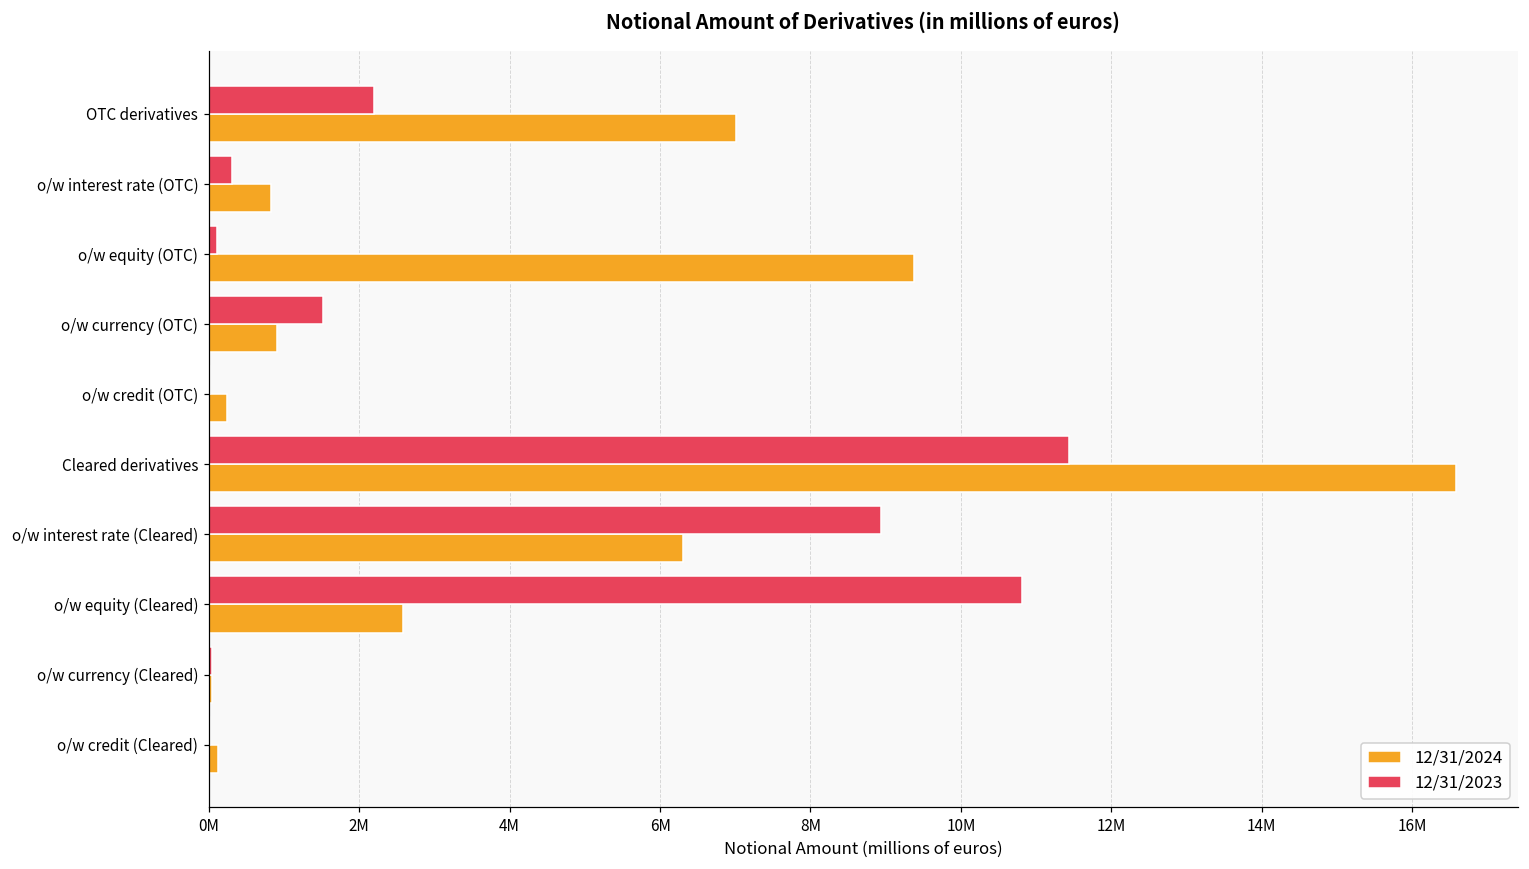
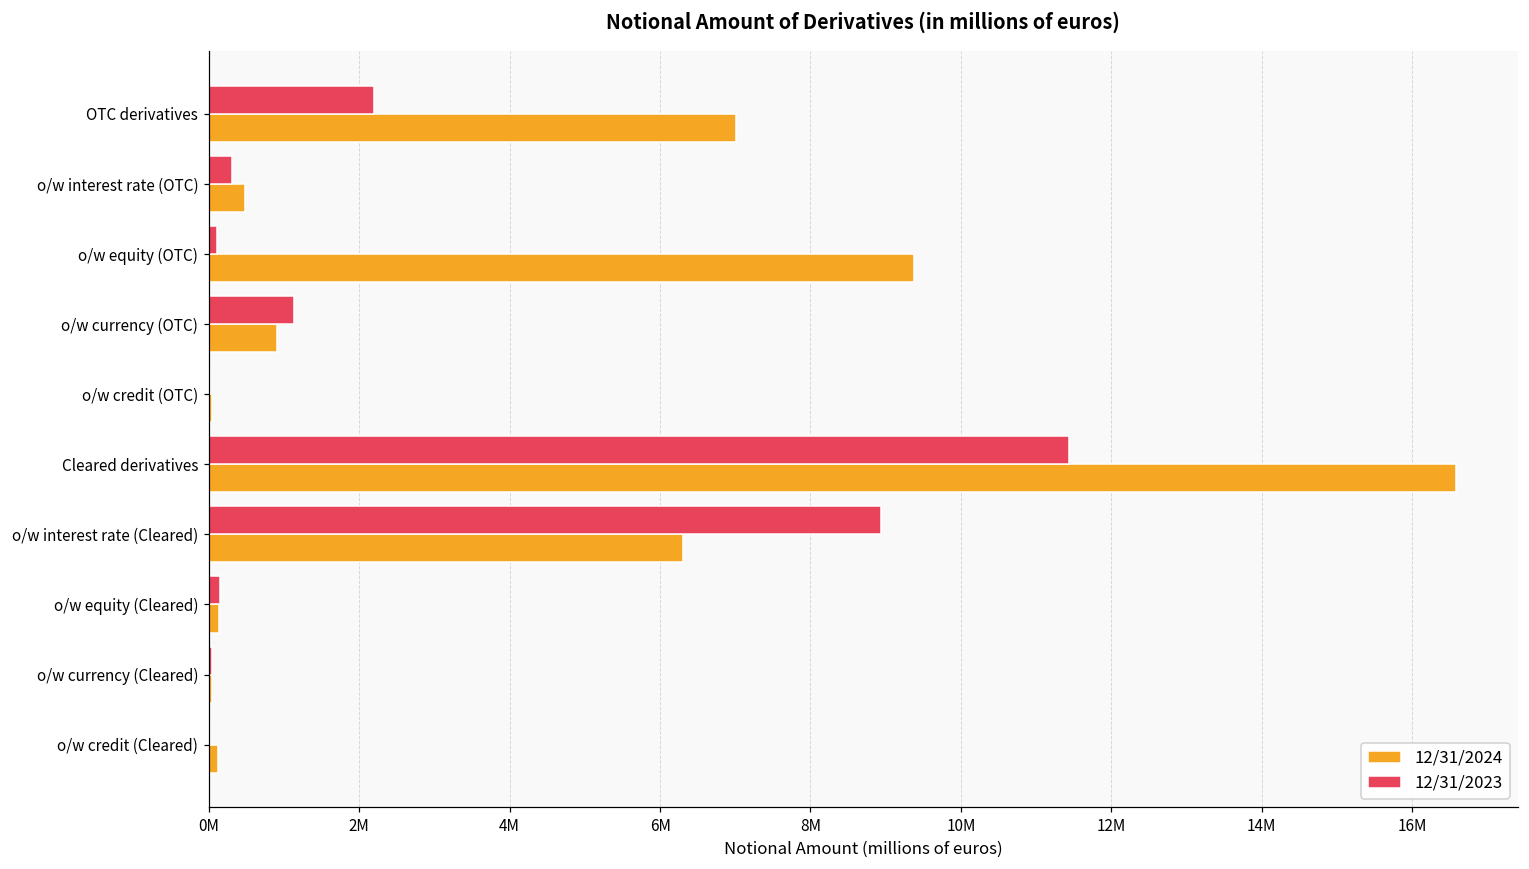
12/31/2024, o/w interest rate (OTC): 800000 -> 500000
12/31/2023, o/w currency (OTC): 1500000 -> 1100000
12/31/2024, o/w credit (OTC): 200000 -> 0
12/31/2023, o/w equity (Cleared): 10800000 -> 100000
12/31/2024, o/w equity (Cleared): 2600000 -> 100000
